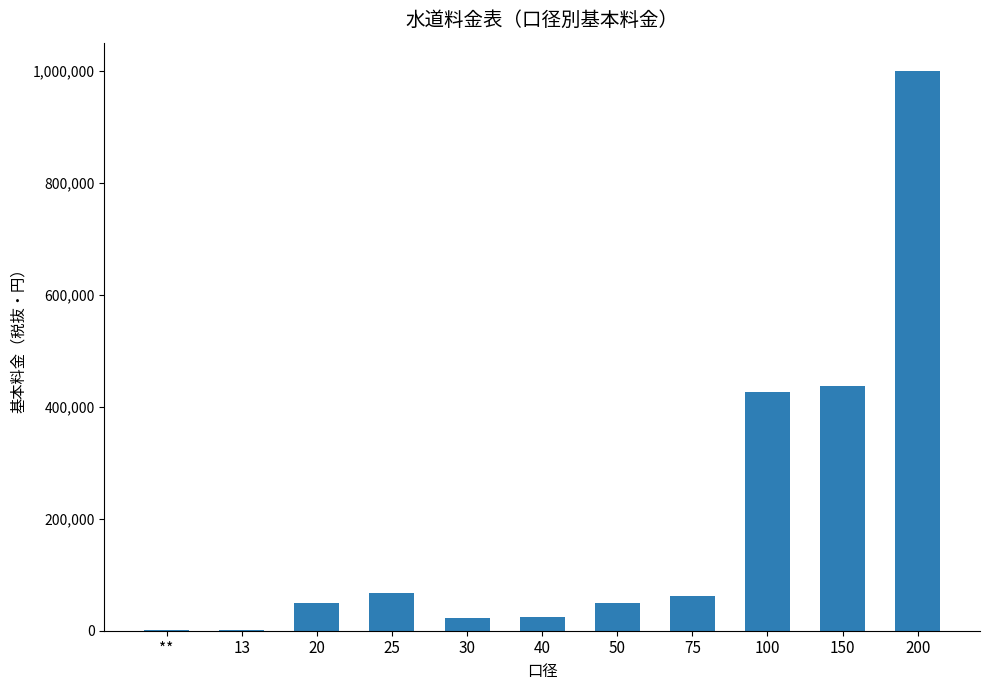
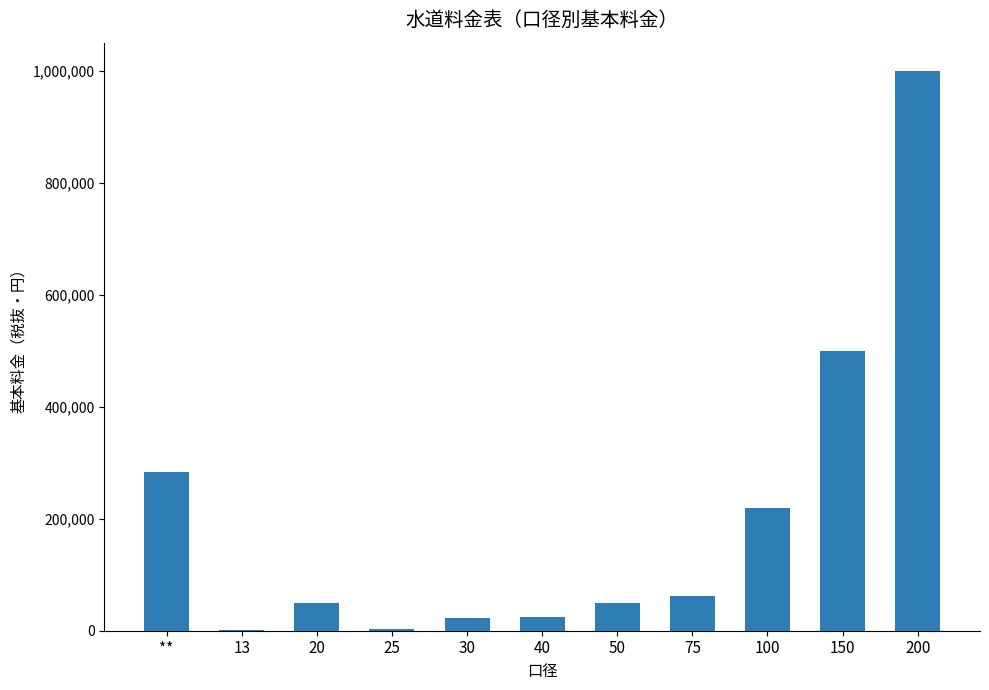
**: 0 -> 280,000
25: 70,000 -> 0
100: 430,000 -> 220,000
150: 440,000 -> 500,000
